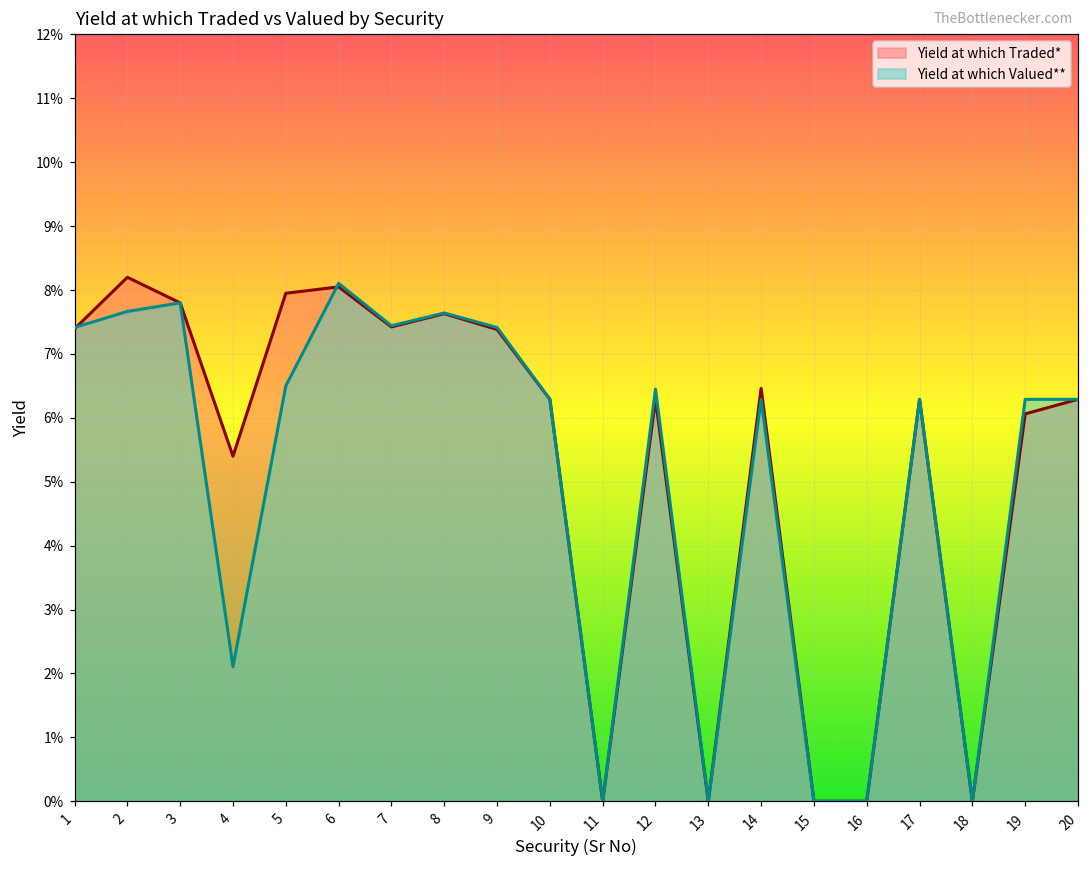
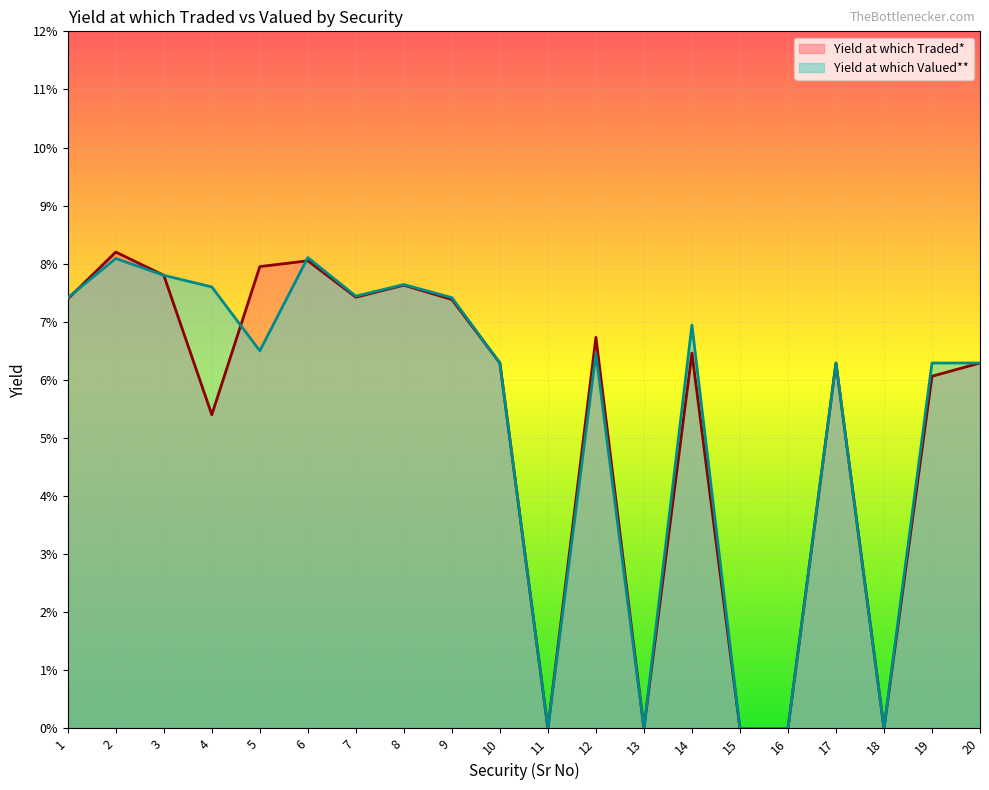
Yield at which Valued**, 2: 7.7% -> 8.1%
Yield at which Valued**, 4: 2.1% -> 7.6%
Yield at which Traded*, 12: 6.3% -> 6.7%
Yield at which Valued**, 14: 6.3% -> 6.9%
